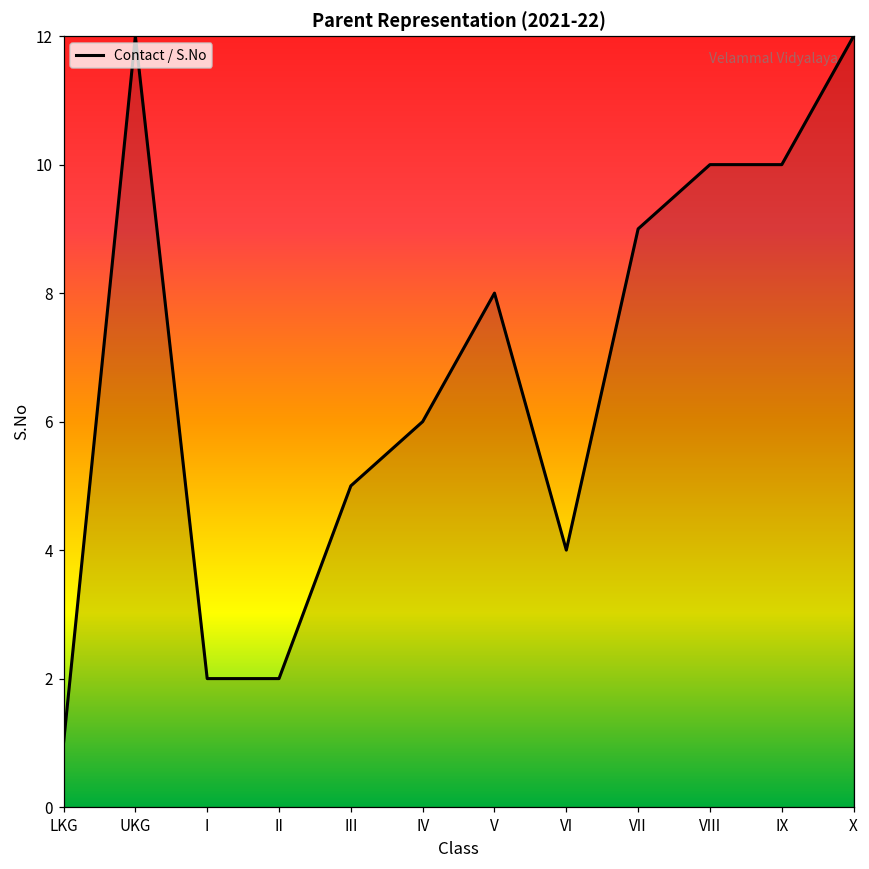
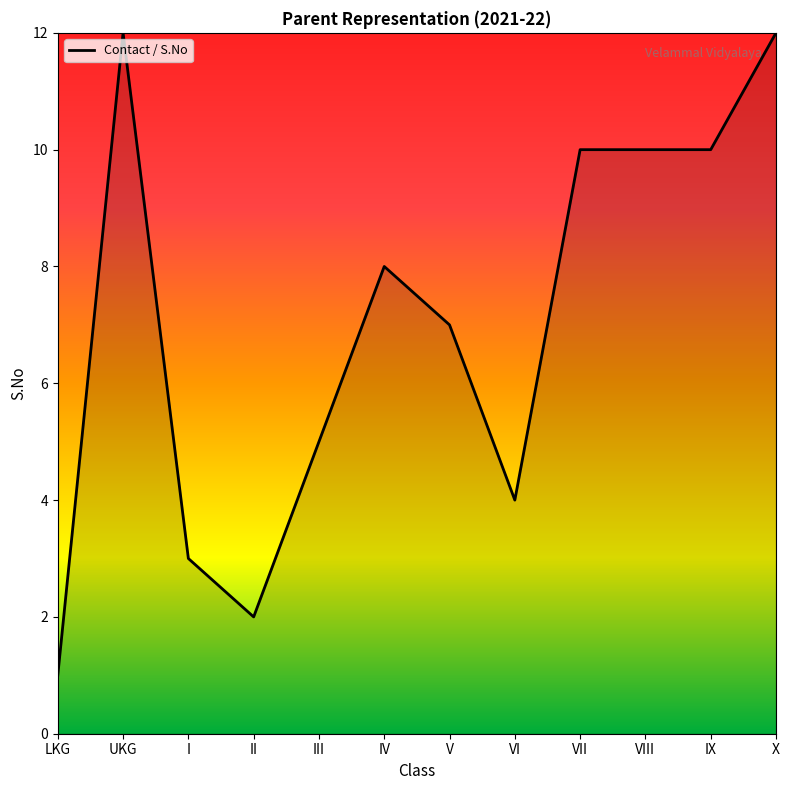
I: 2 -> 3
IV: 6 -> 8
V: 8 -> 7
VII: 9 -> 10
